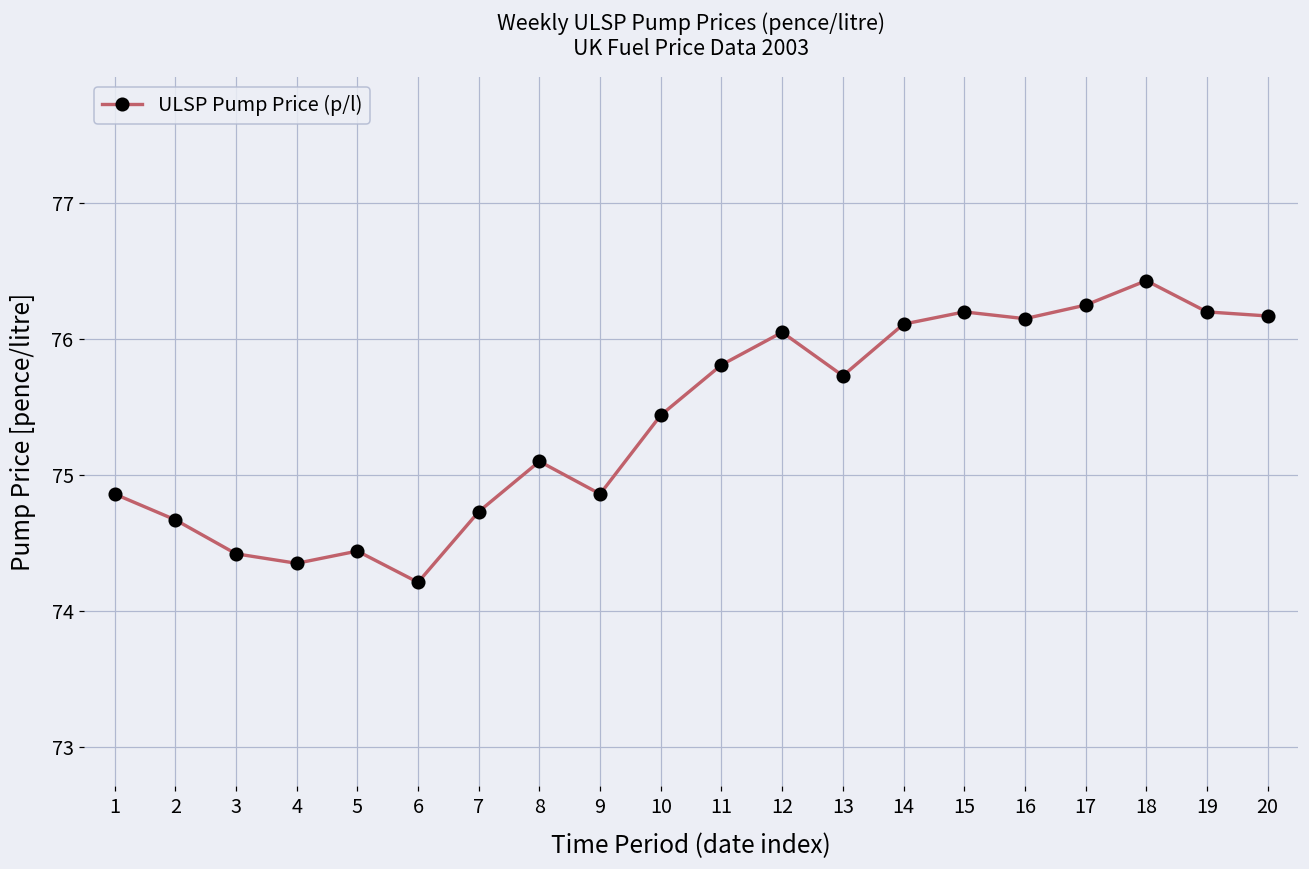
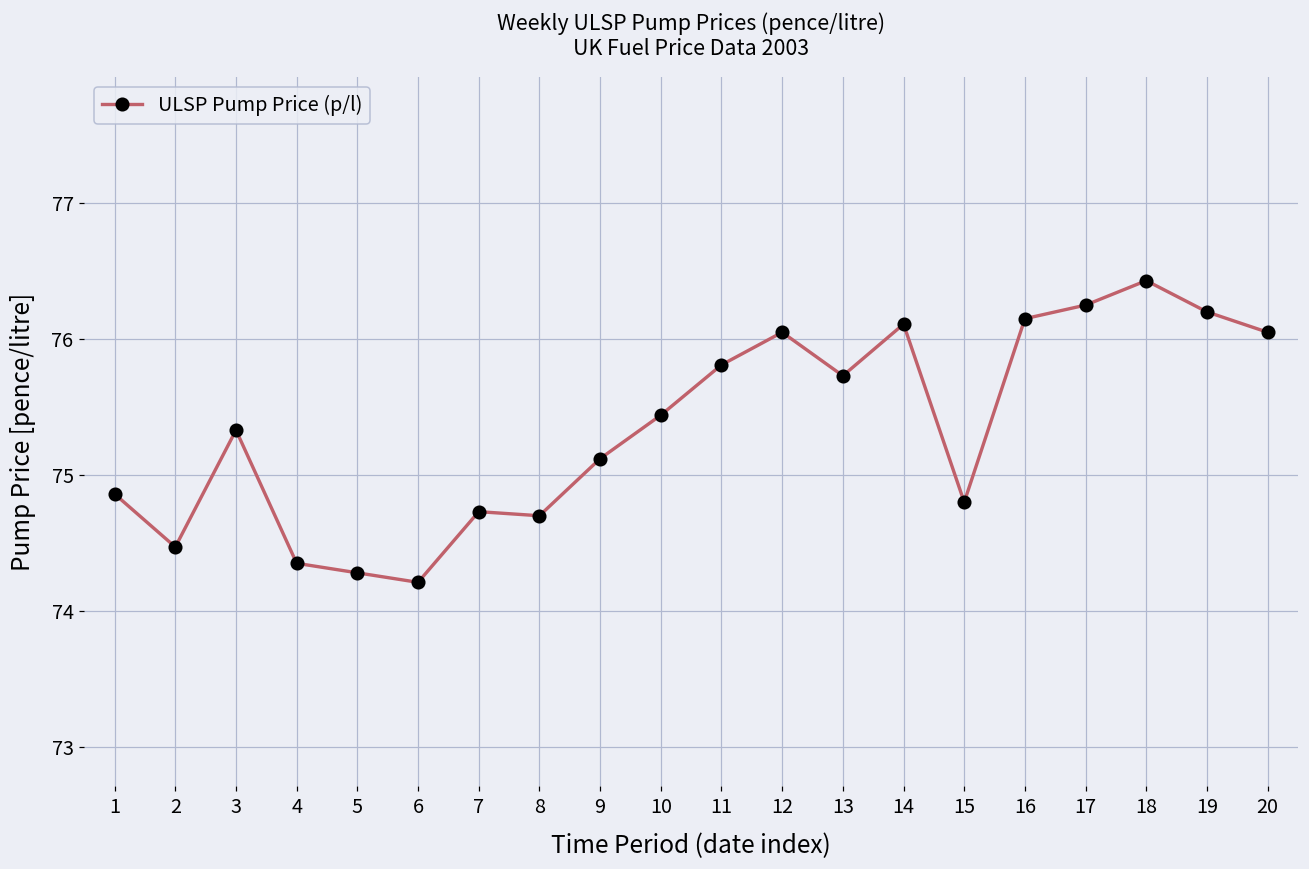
2: 74.67 -> 74.47
3: 74.42 -> 75.33
5: 74.44 -> 74.28
8: 75.1 -> 74.7
9: 74.86 -> 75.12
15: 76.2 -> 74.8
20: 76.17 -> 76.05
